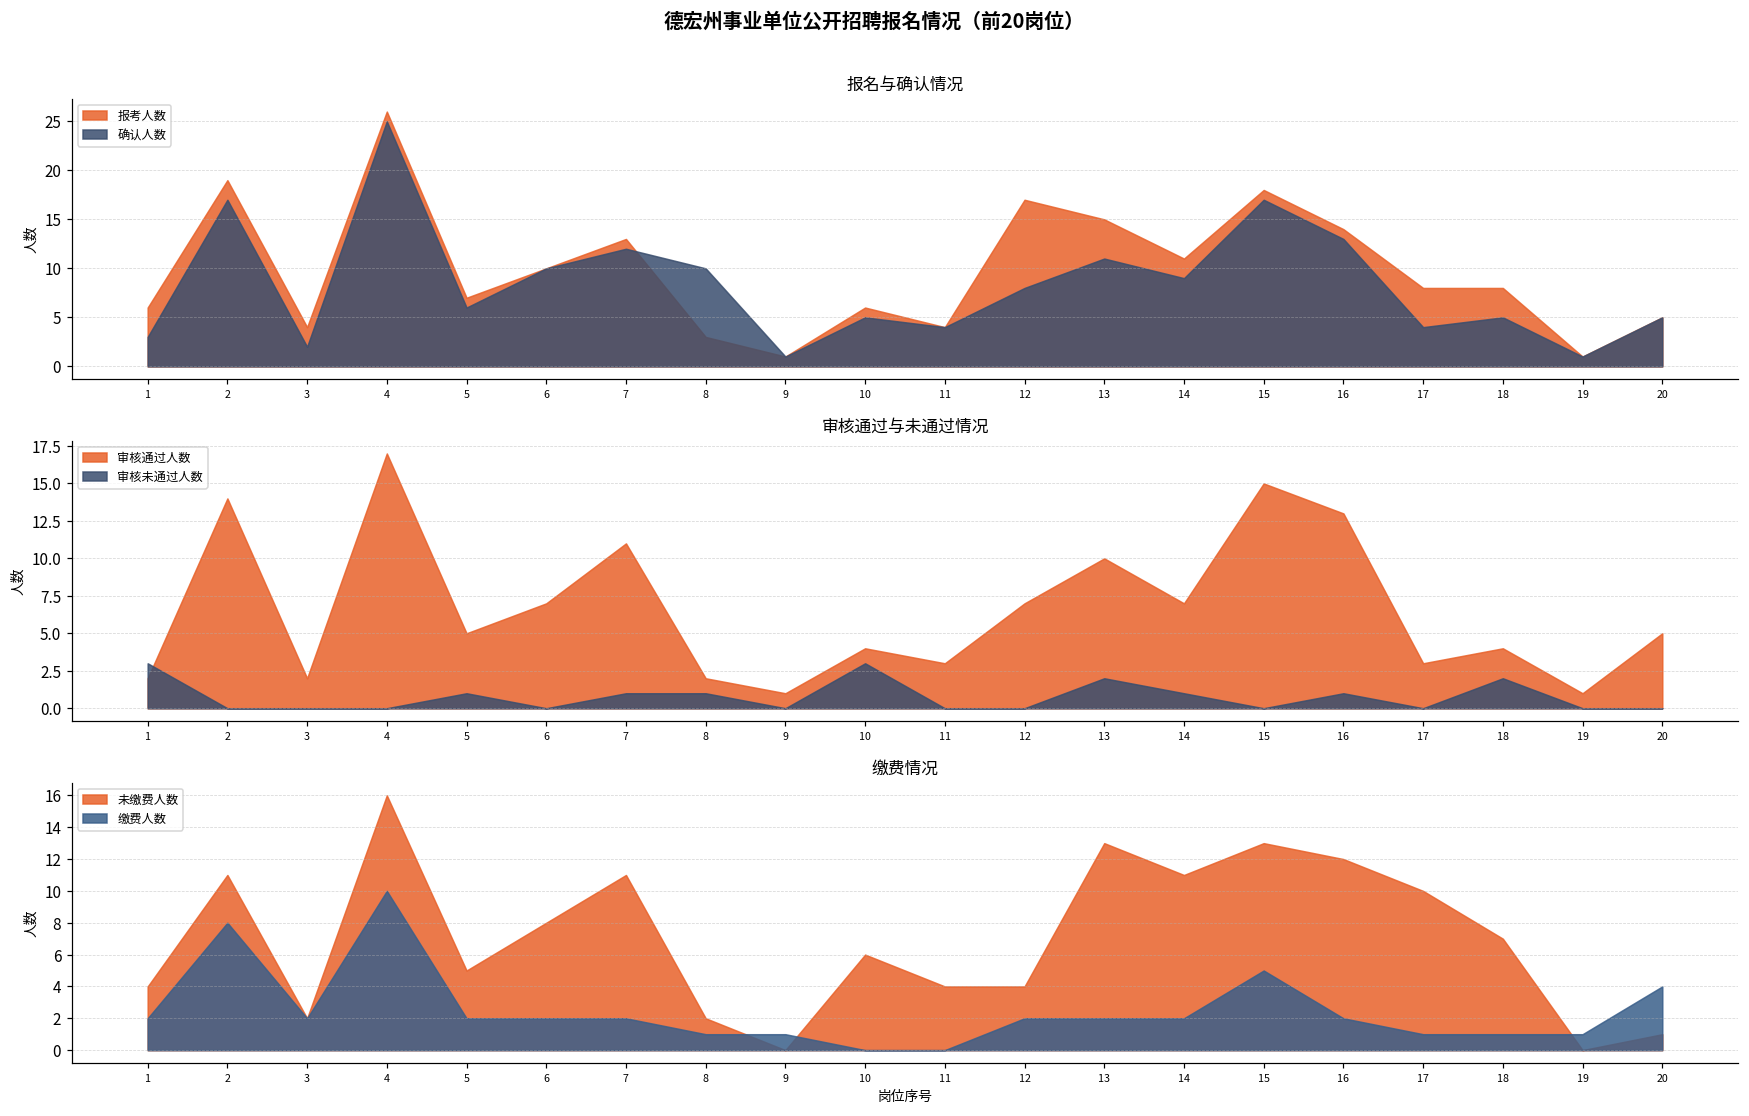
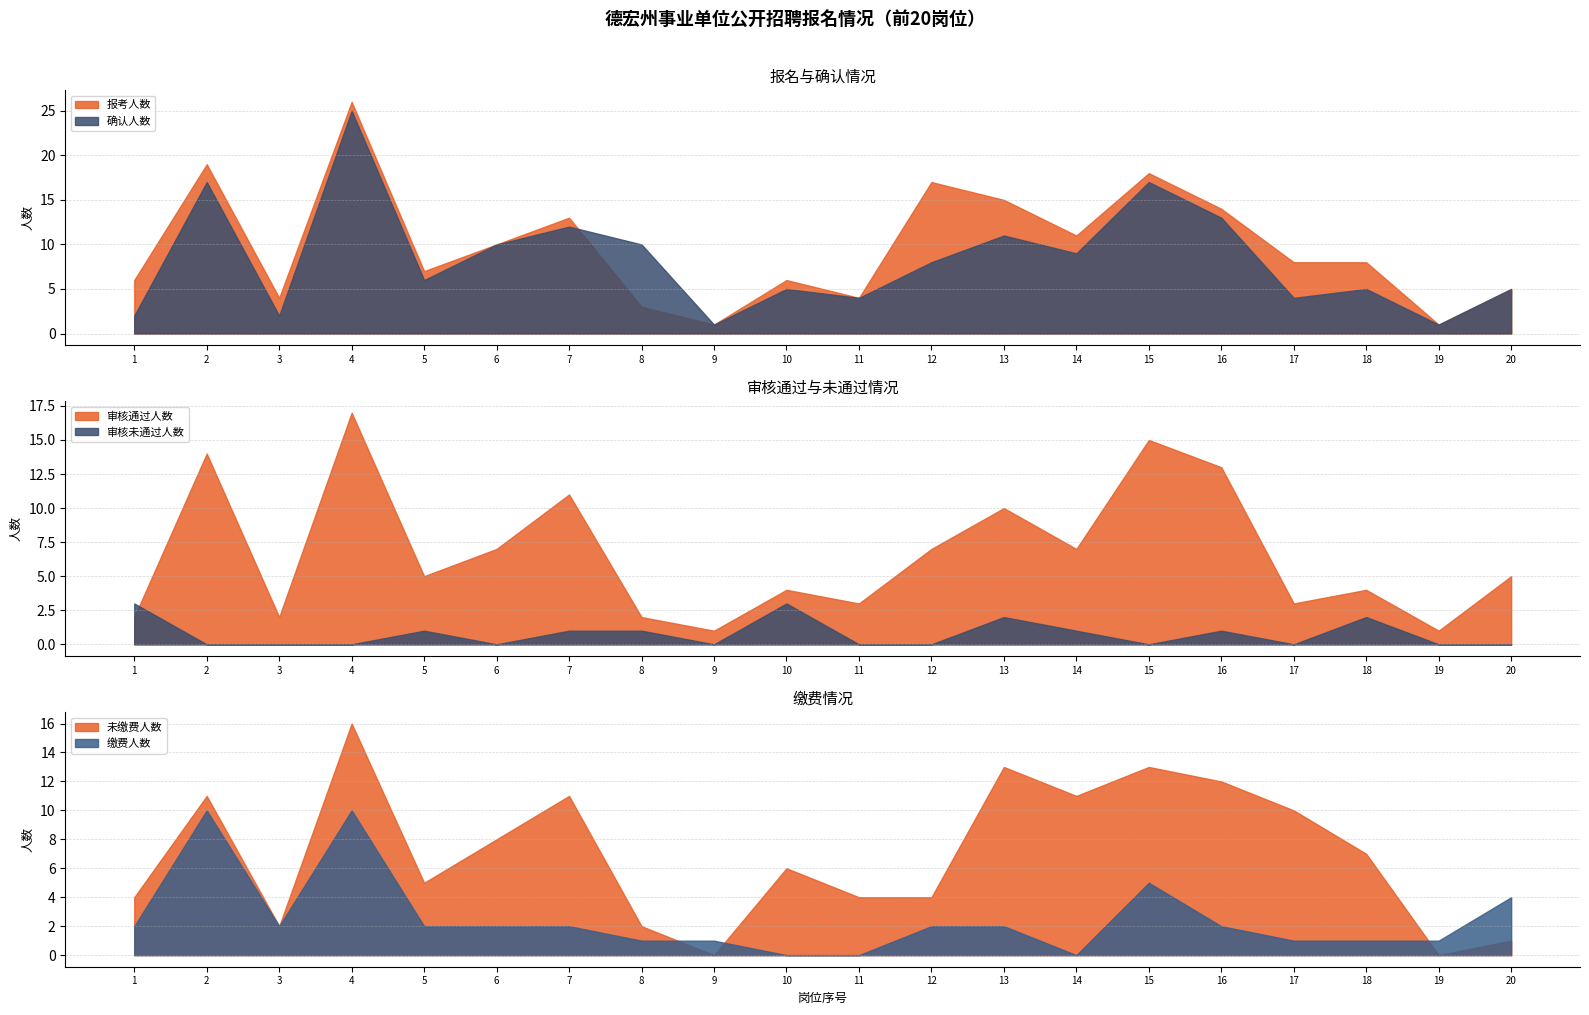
报名与确认情况, 确认人数, 1: 3 -> 2
缴费情况, 缴费人数, 2: 8 -> 10
缴费情况, 缴费人数, 14: 2 -> 0
